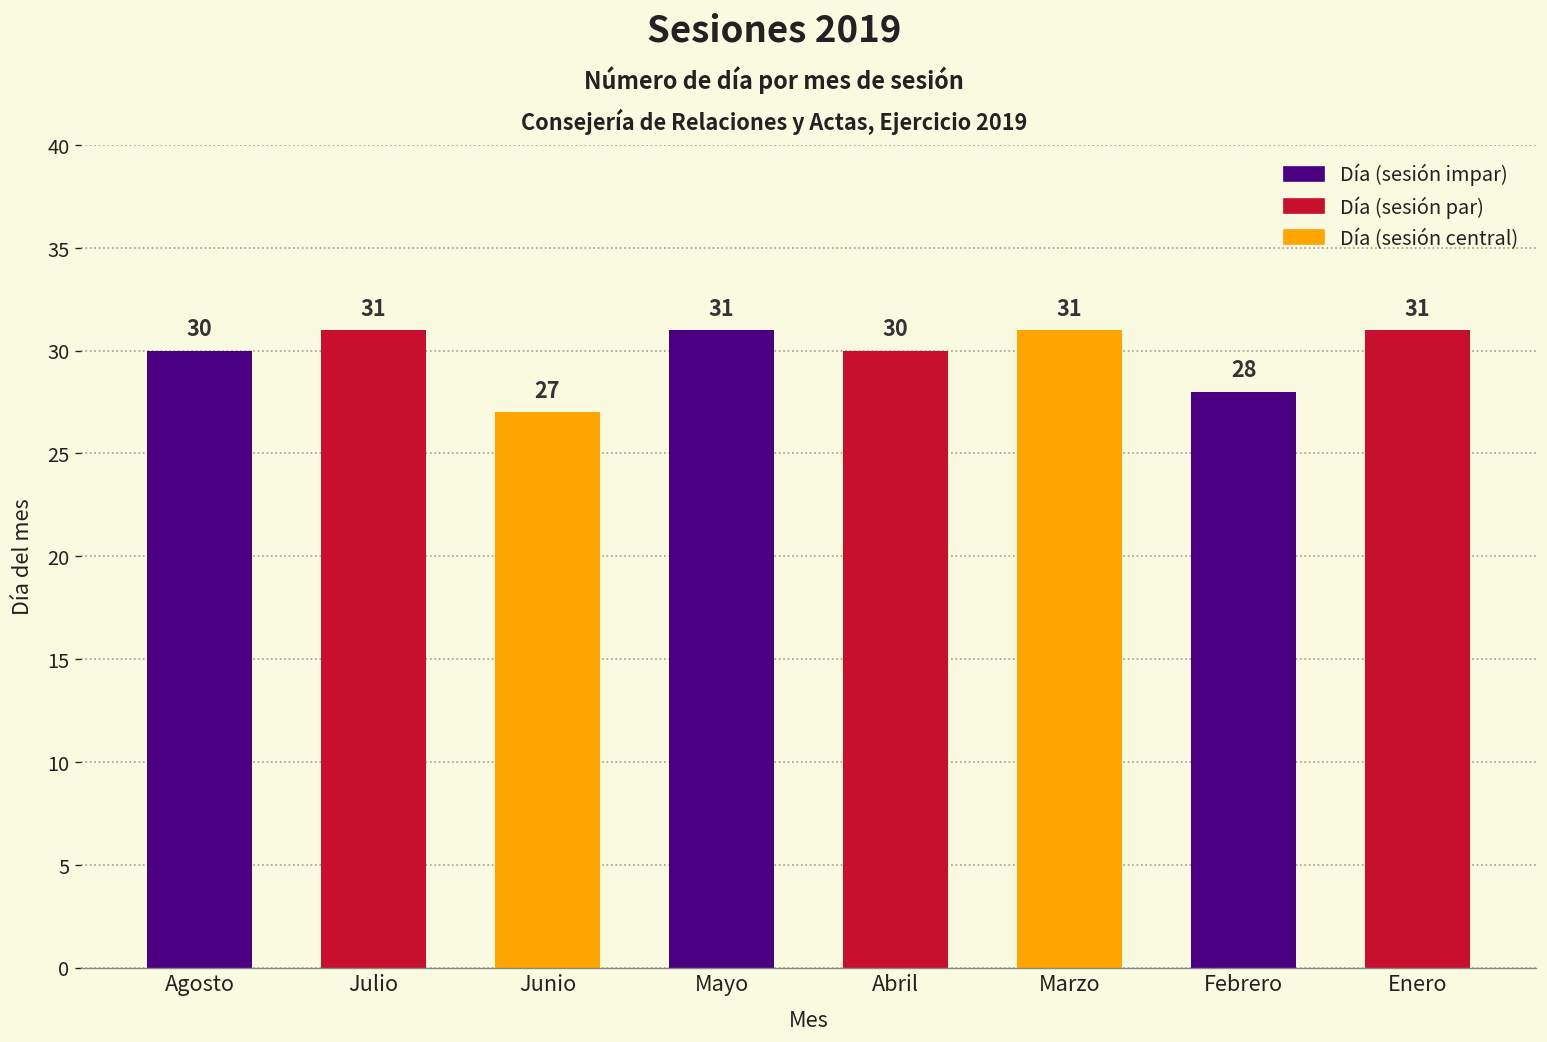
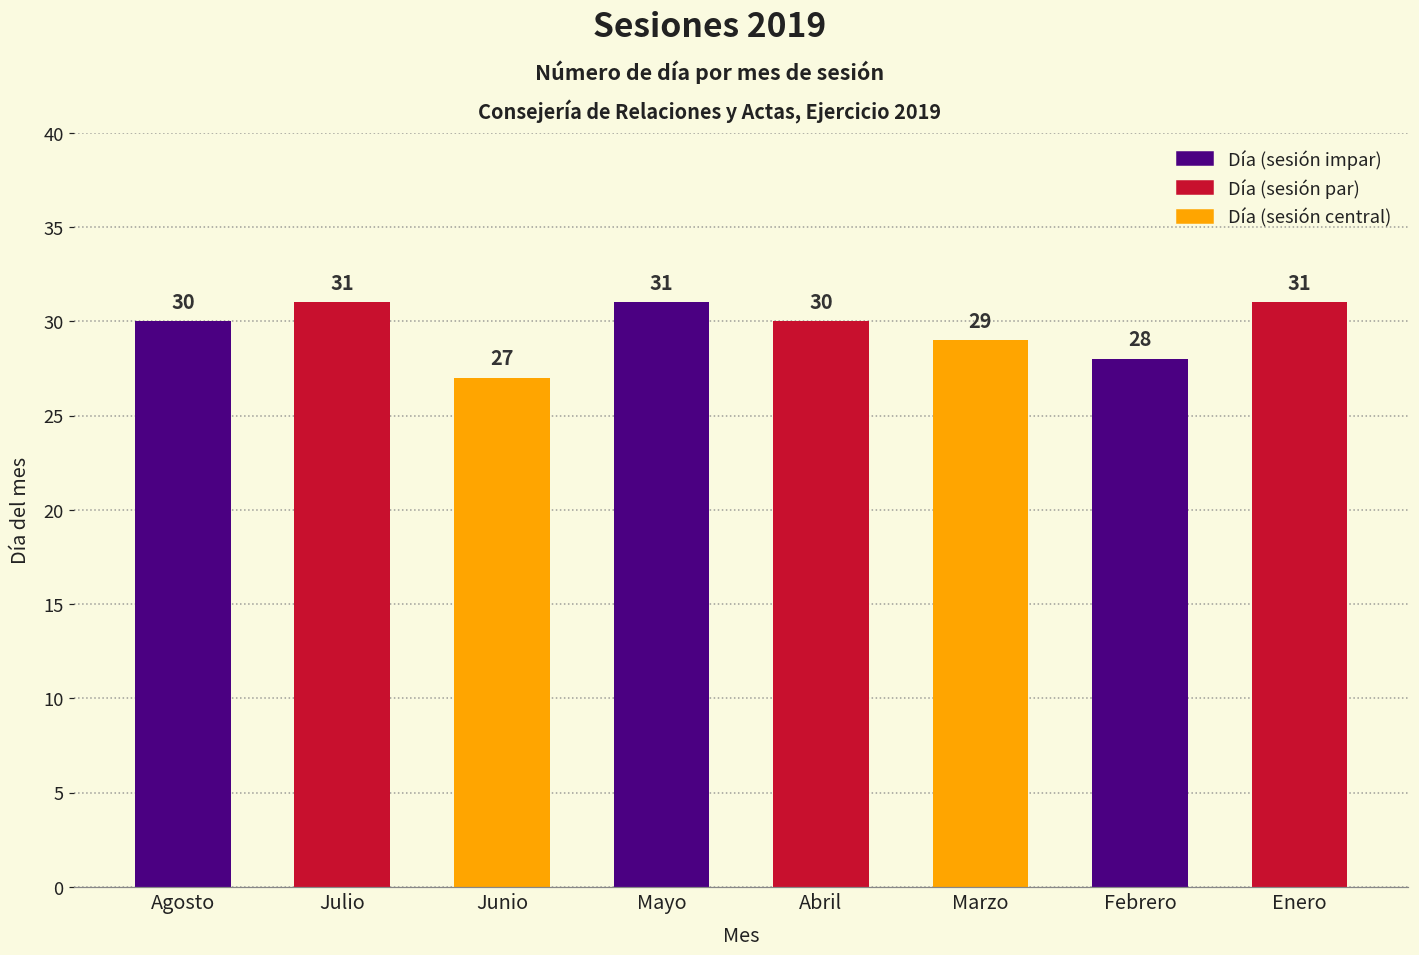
Marzo: 31 -> 29
